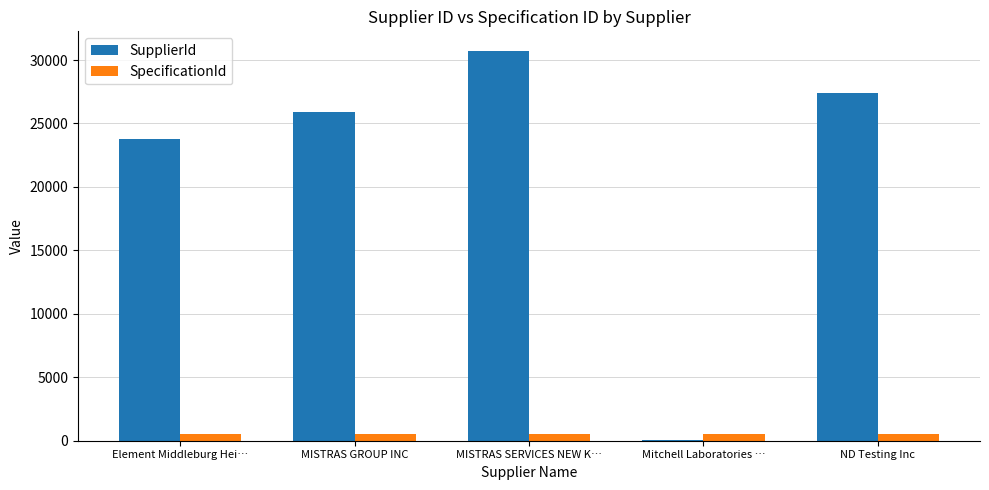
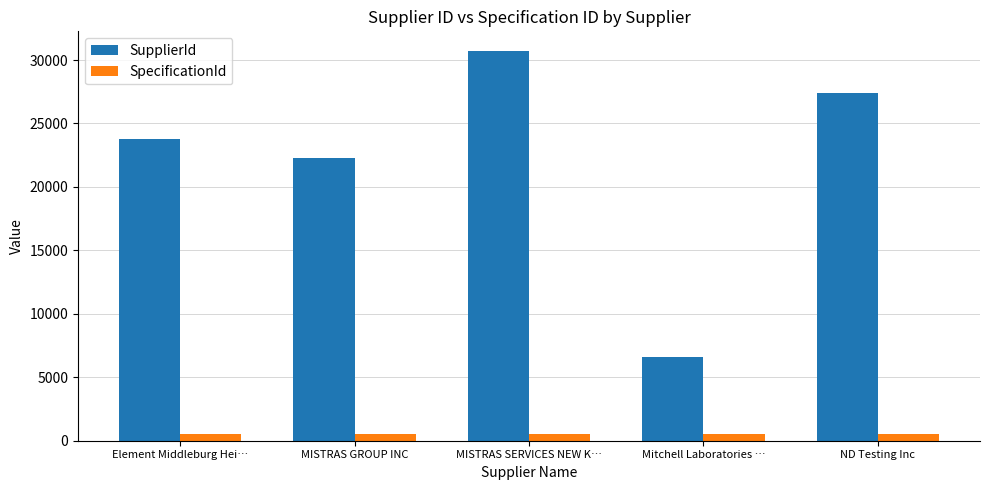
SupplierId, MISTRAS GROUP INC: 25900 -> 22300
SupplierId, Mitchell Laboratories …: 0 -> 6600
